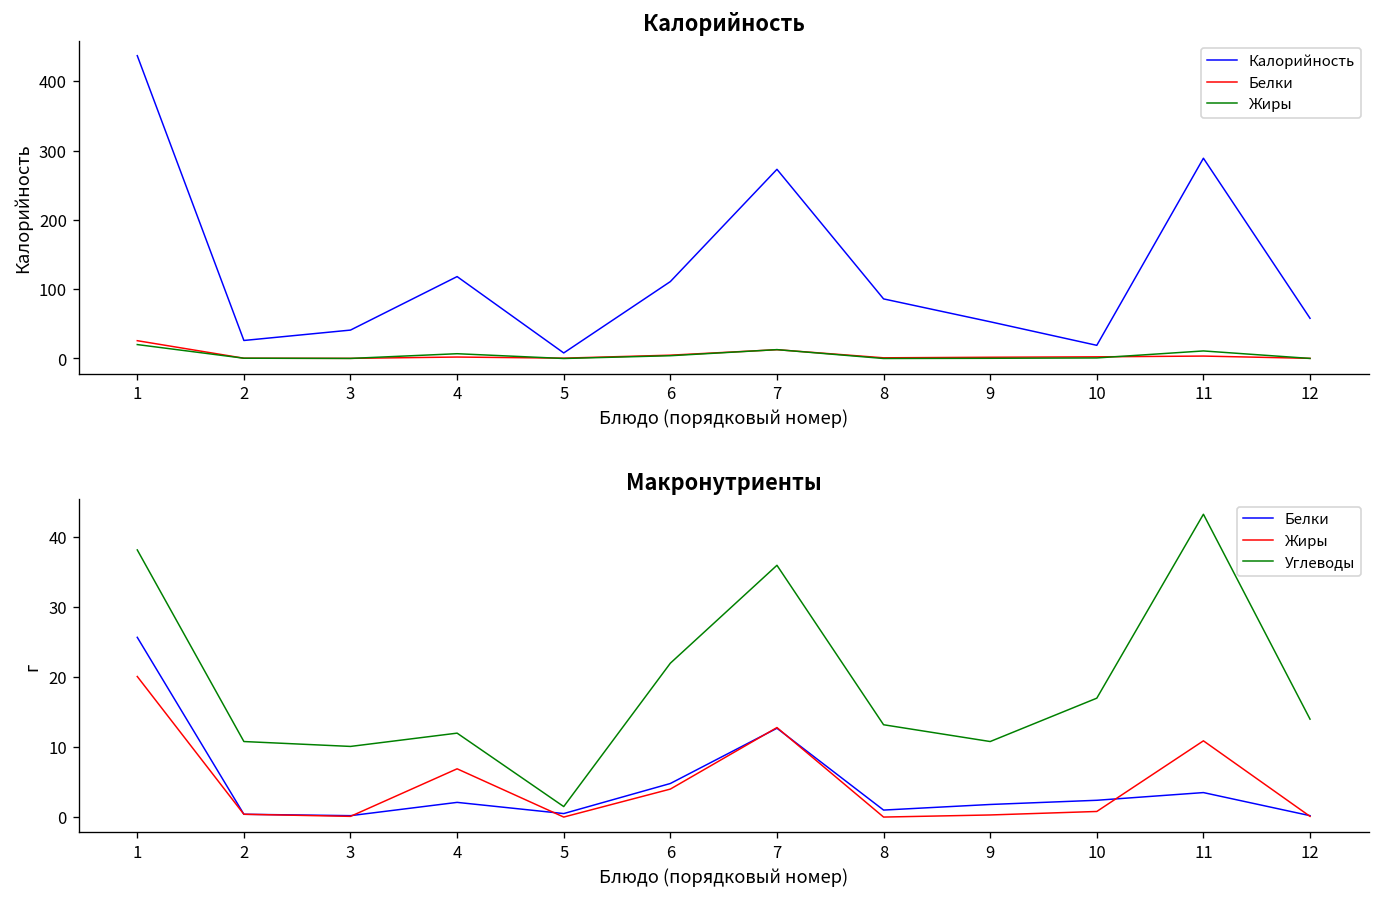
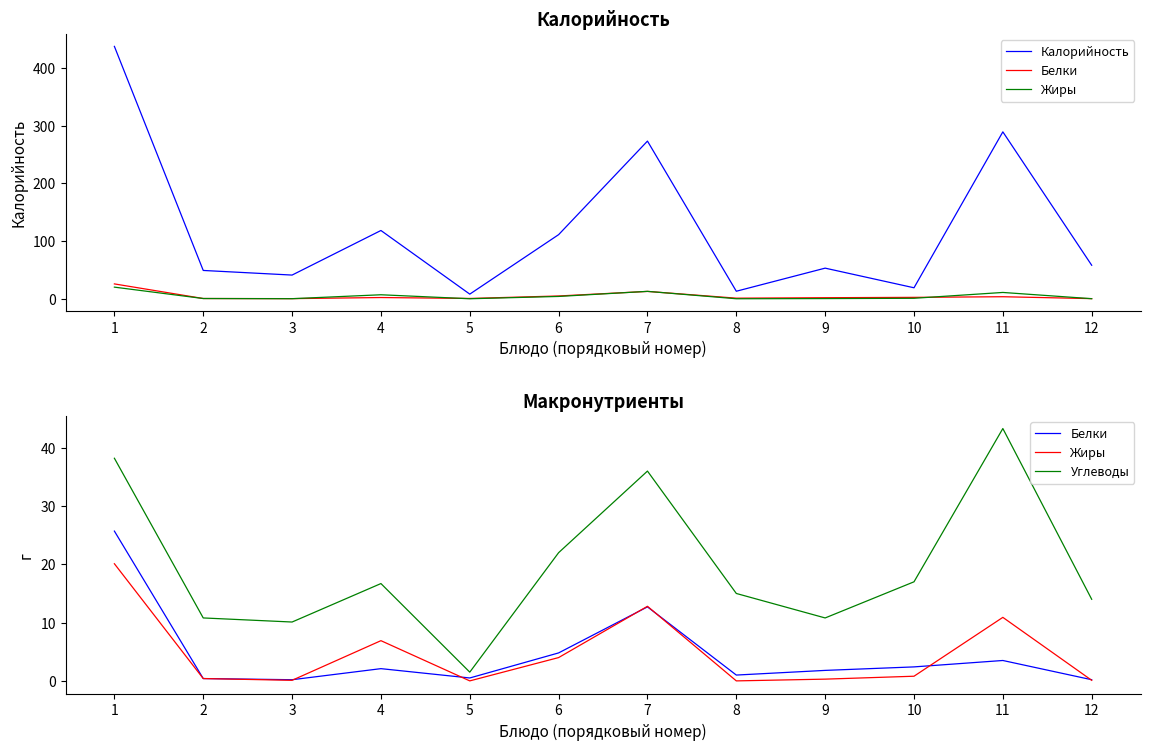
Калорийность, Калорийность, 2: 30 -> 50
Калорийность, Калорийность, 8: 90 -> 10
Макронутриенты, Углеводы, 4: 12 -> 17
Макронутриенты, Углеводы, 8: 13 -> 15
